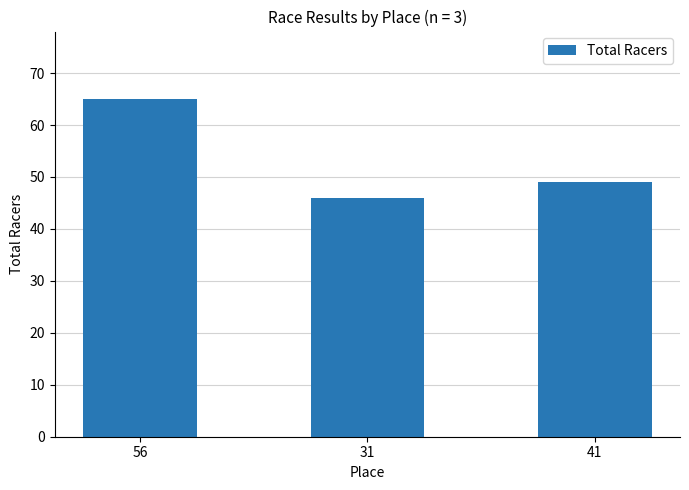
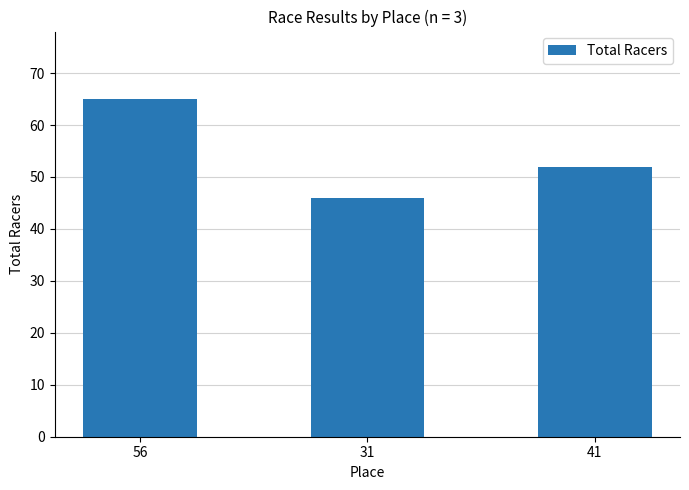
41: 49 -> 52
